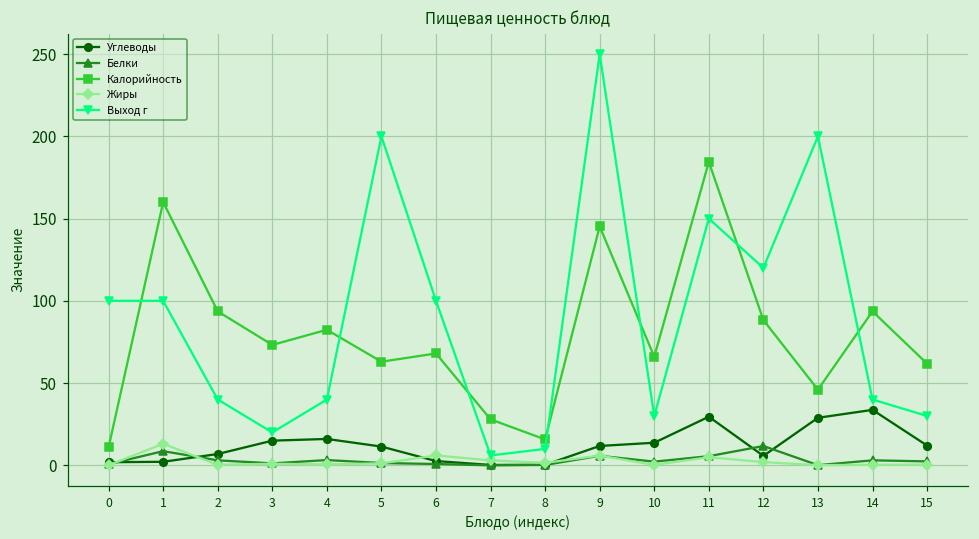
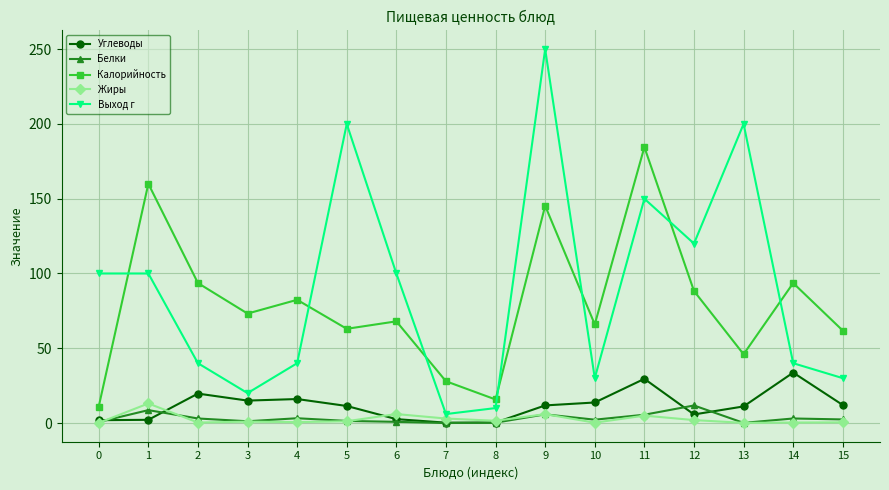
Углеводы, 2: 7 -> 20
Углеводы, 13: 29 -> 11
